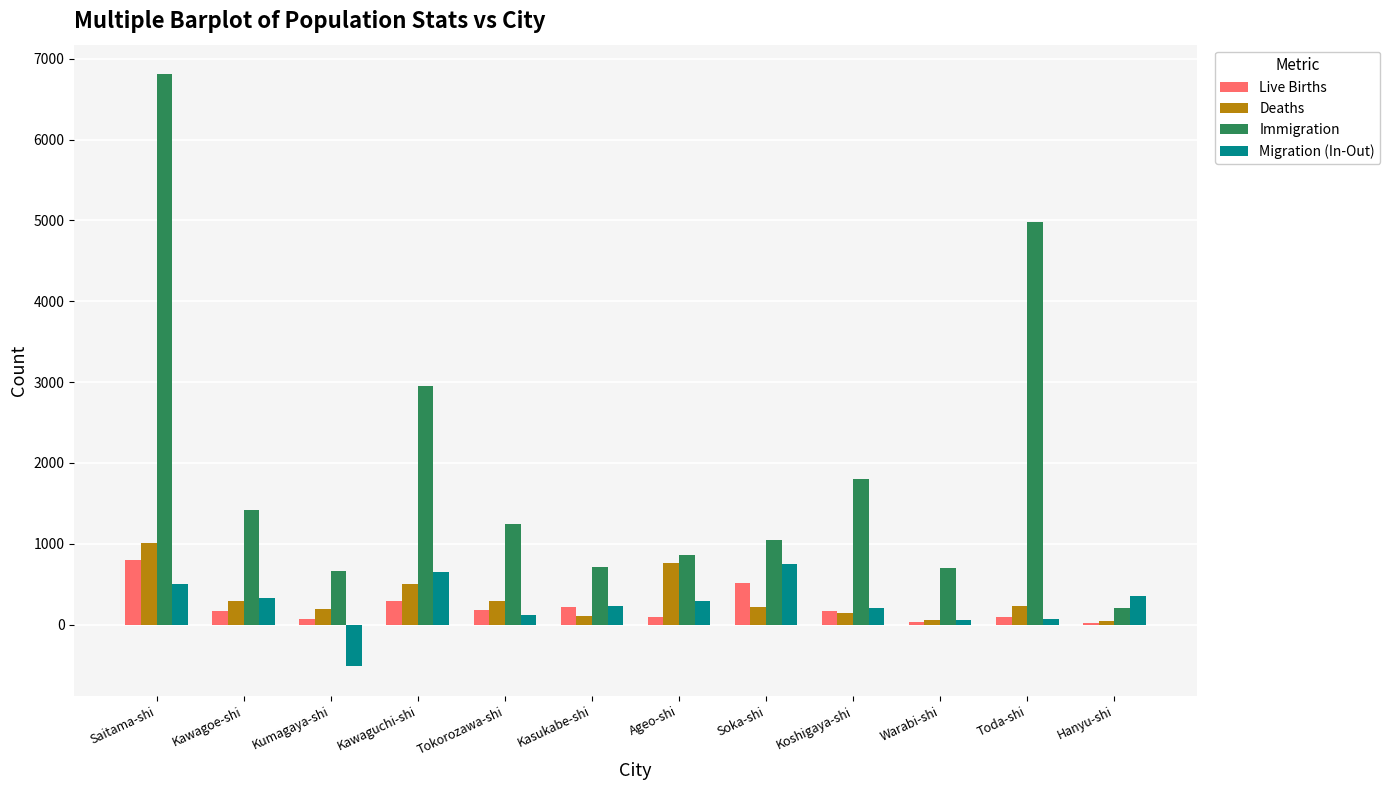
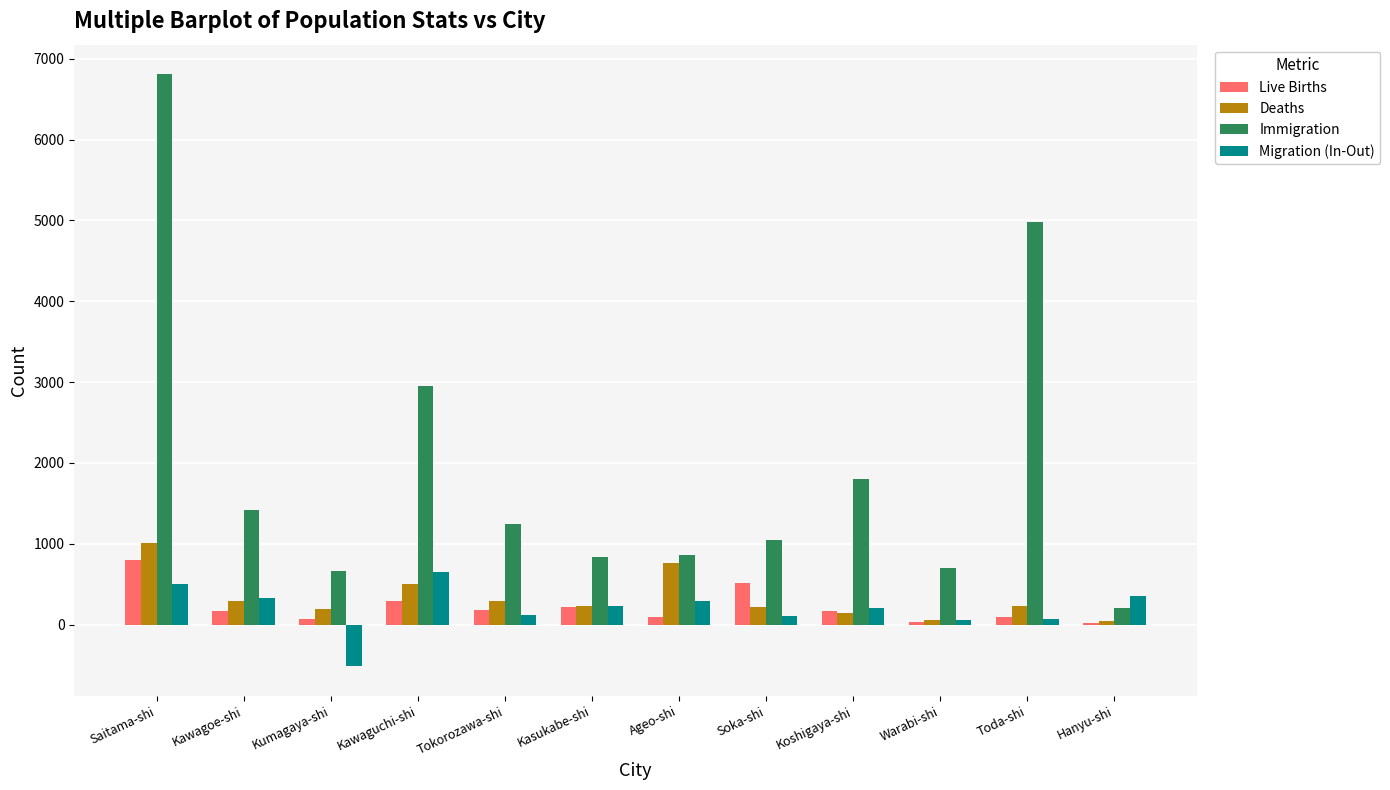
Deaths, Kasukabe-shi: 100 -> 200
Immigration, Kasukabe-shi: 700 -> 800
Migration (In-Out), Soka-shi: 700 -> 100
